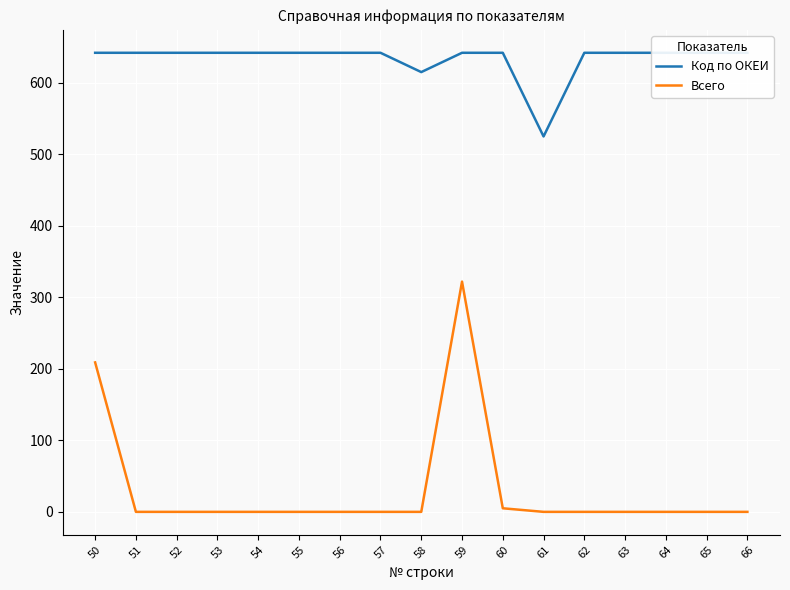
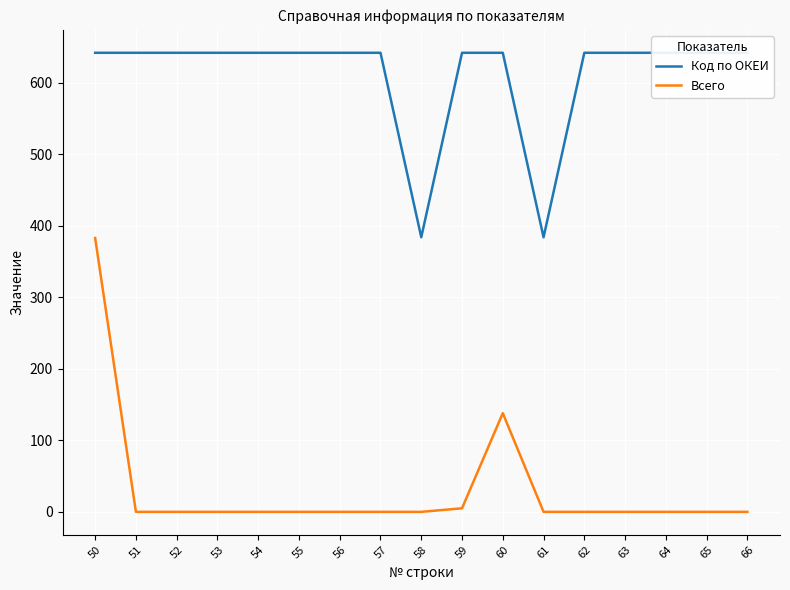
Всего, 50: 210 -> 380
Код по ОКЕИ, 58: 620 -> 380
Всего, 59: 320 -> 10
Всего, 60: 10 -> 140
Код по ОКЕИ, 61: 530 -> 380
